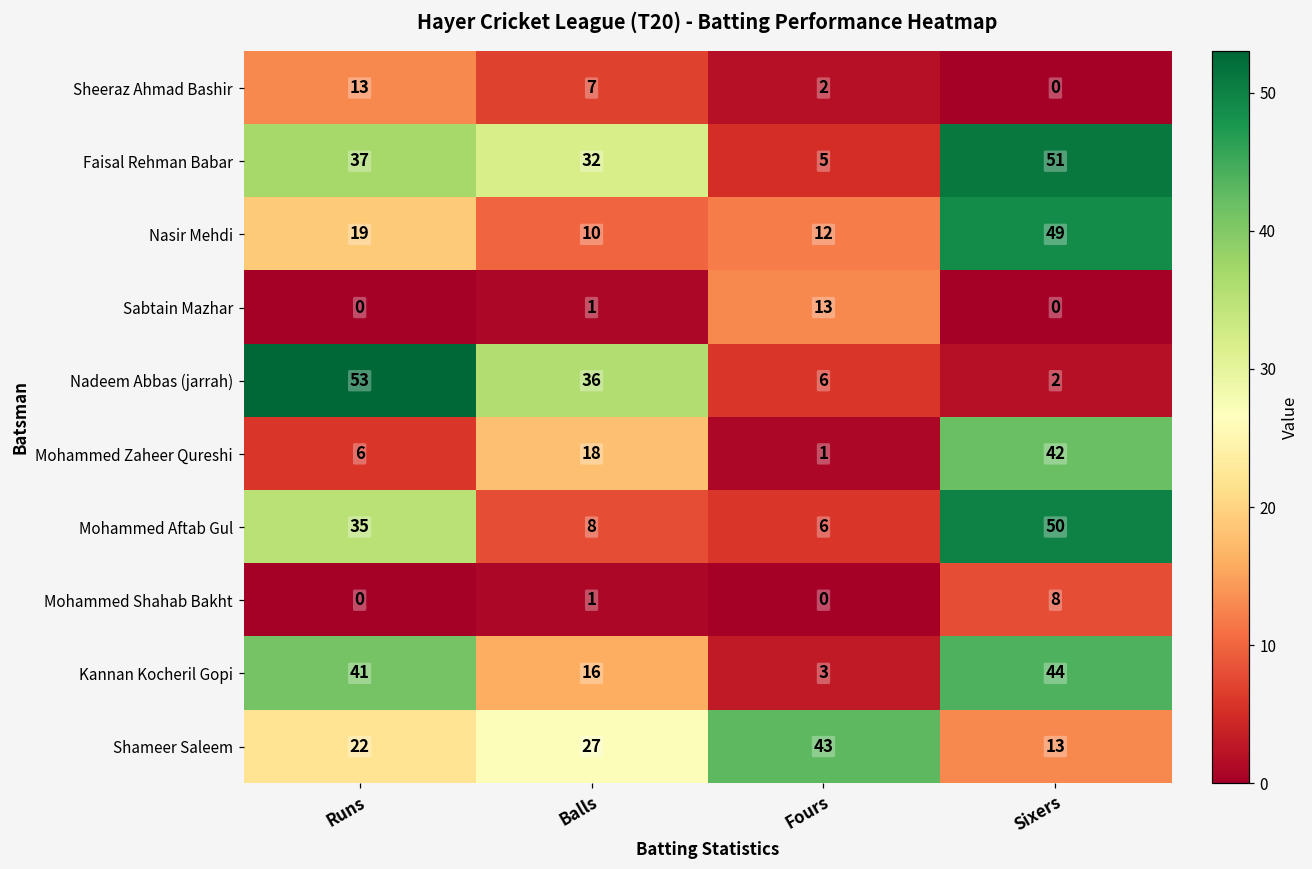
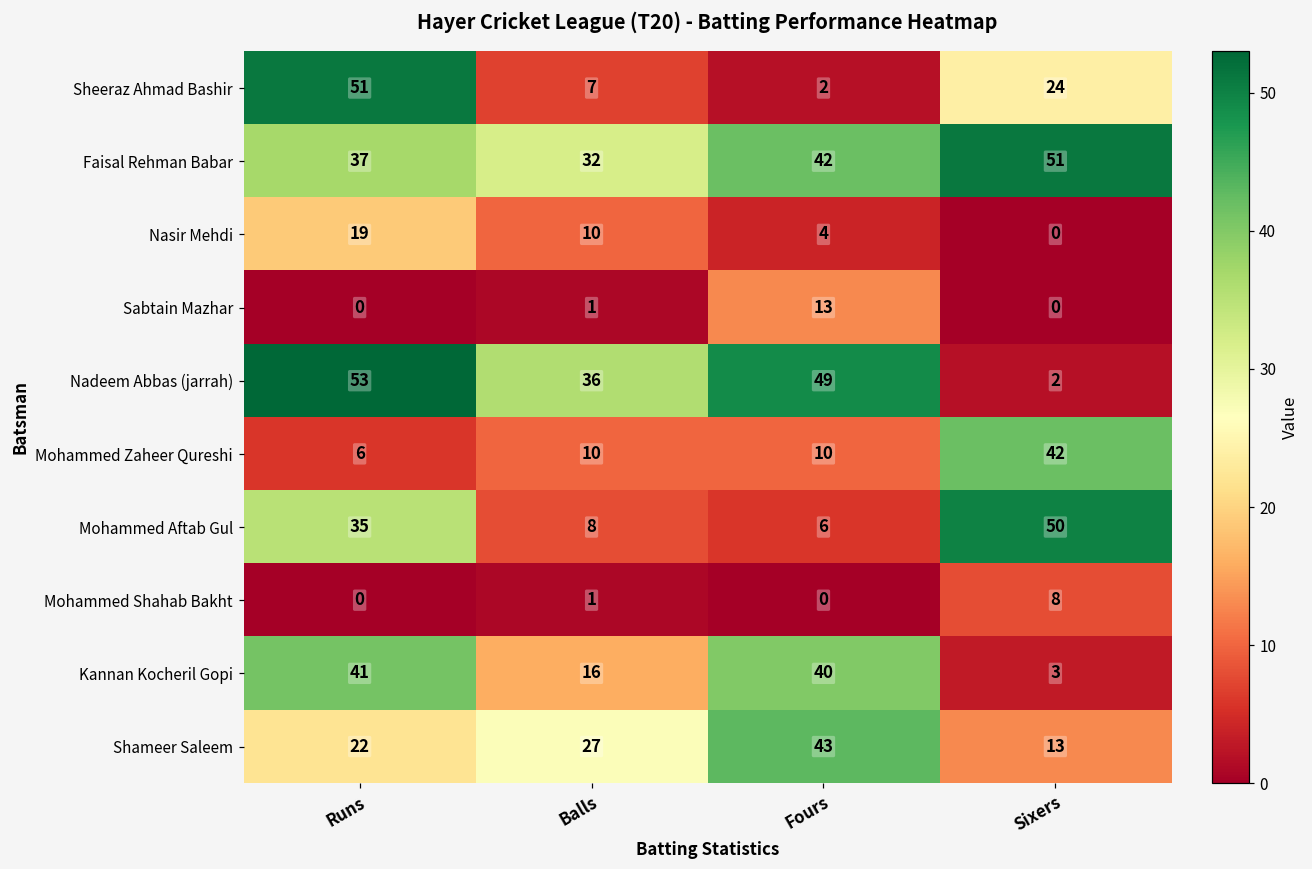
Sheeraz Ahmad Bashir, Runs: 13 -> 51
Sheeraz Ahmad Bashir, Sixers: 0 -> 24
Faisal Rehman Babar, Fours: 5 -> 42
Nasir Mehdi, Fours: 12 -> 4
Nasir Mehdi, Sixers: 49 -> 0
Nadeem Abbas (jarrah), Fours: 6 -> 49
Mohammed Zaheer Qureshi, Balls: 18 -> 10
Mohammed Zaheer Qureshi, Fours: 1 -> 10
Kannan Kocheril Gopi, Fours: 3 -> 40
Kannan Kocheril Gopi, Sixers: 44 -> 3
